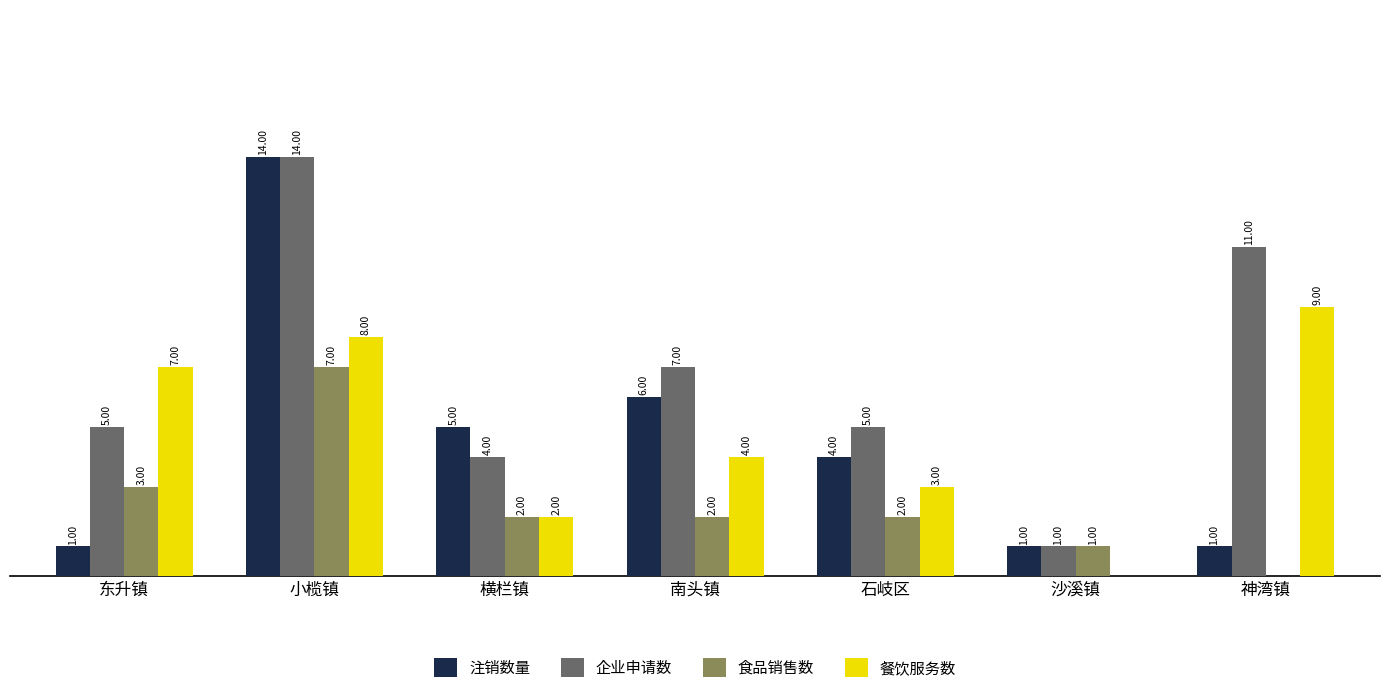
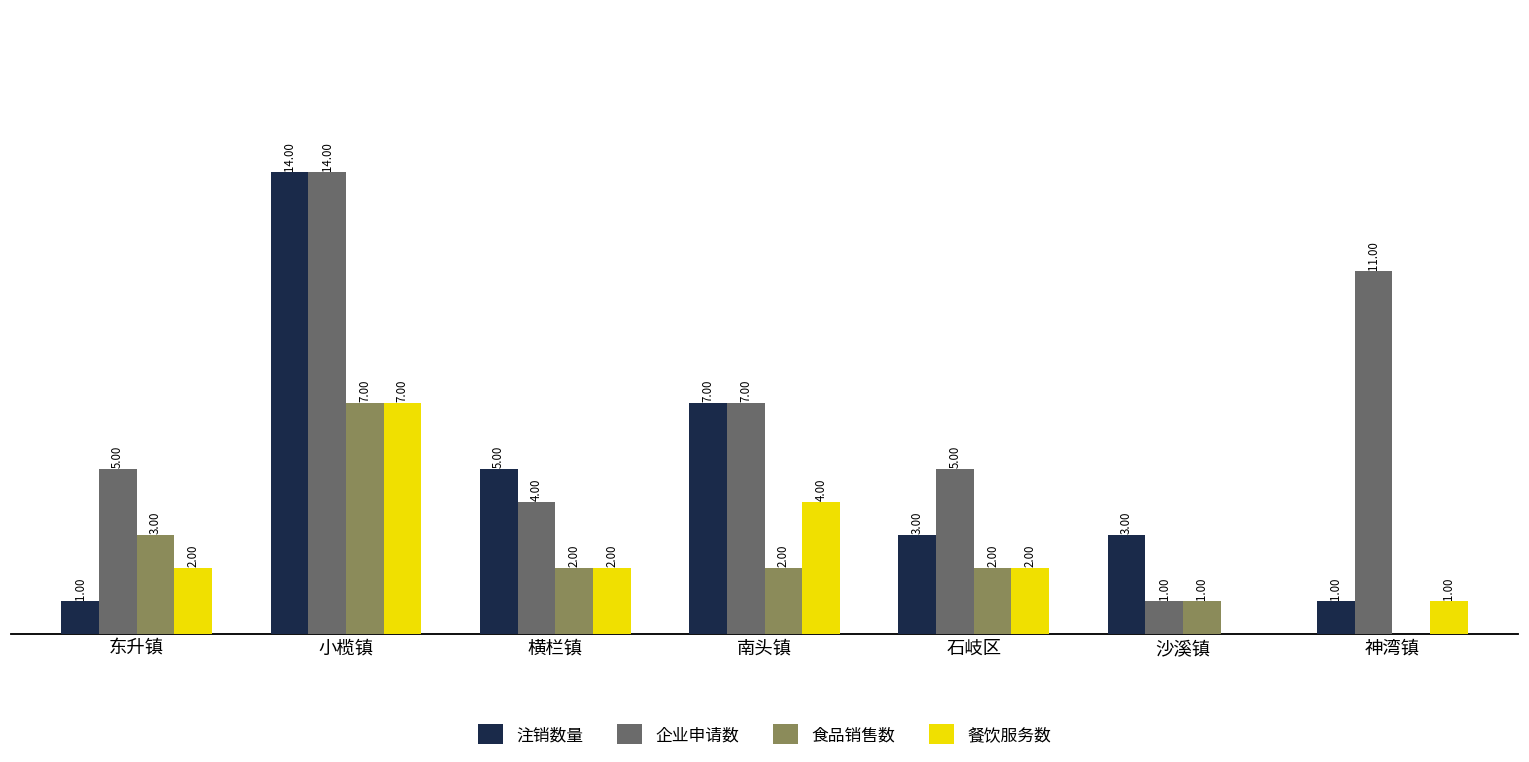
餐饮服务数, 东升镇: 7.00 -> 2.00
餐饮服务数, 小榄镇: 8.00 -> 7.00
注销数量, 南头镇: 6.00 -> 7.00
注销数量, 石岐区: 4.00 -> 3.00
餐饮服务数, 石岐区: 3.00 -> 2.00
注销数量, 沙溪镇: 1.00 -> 3.00
餐饮服务数, 神湾镇: 9.00 -> 1.00
